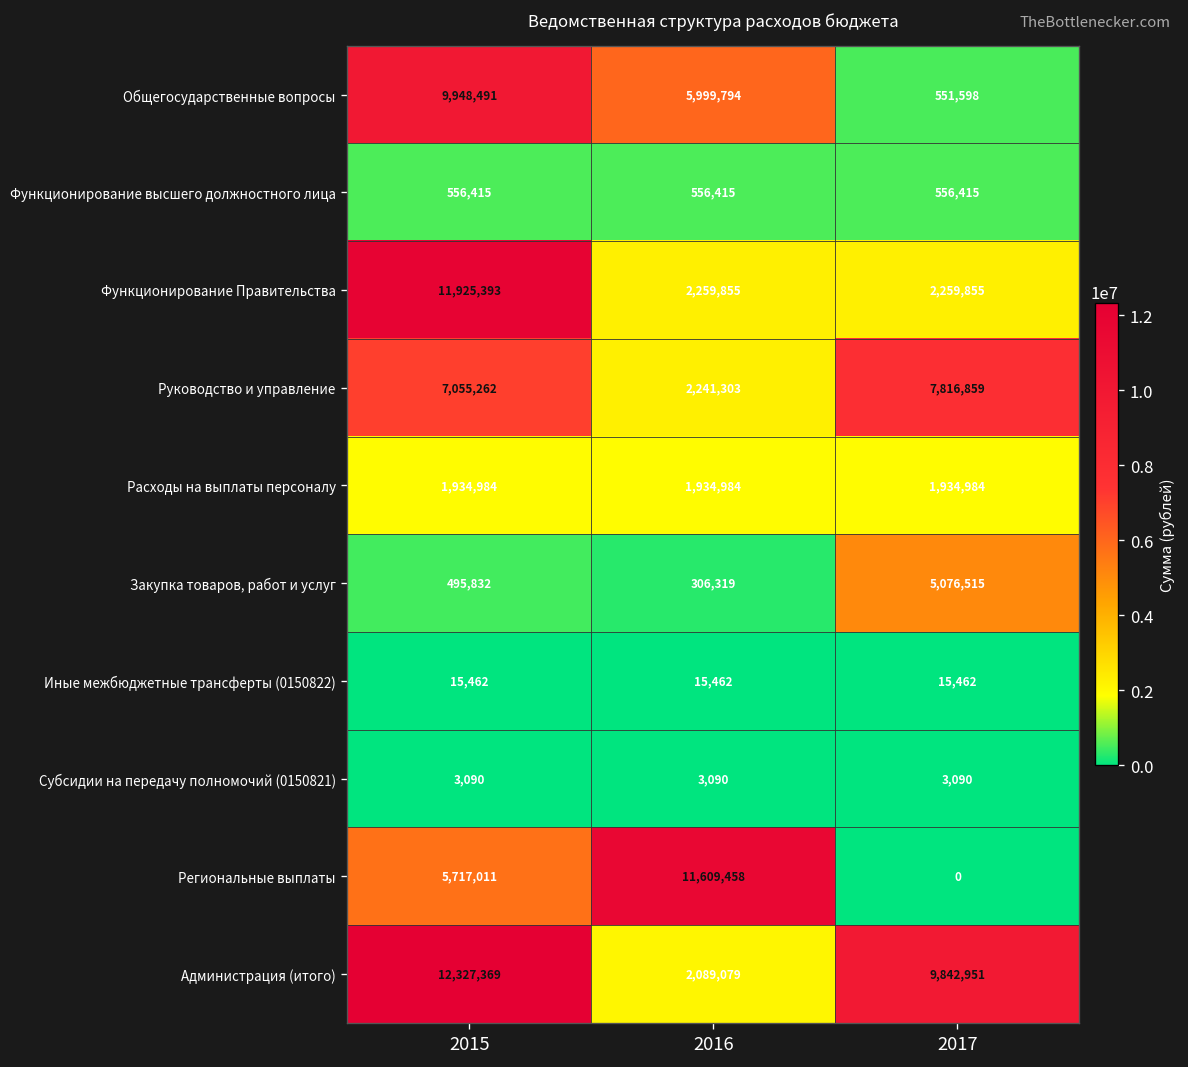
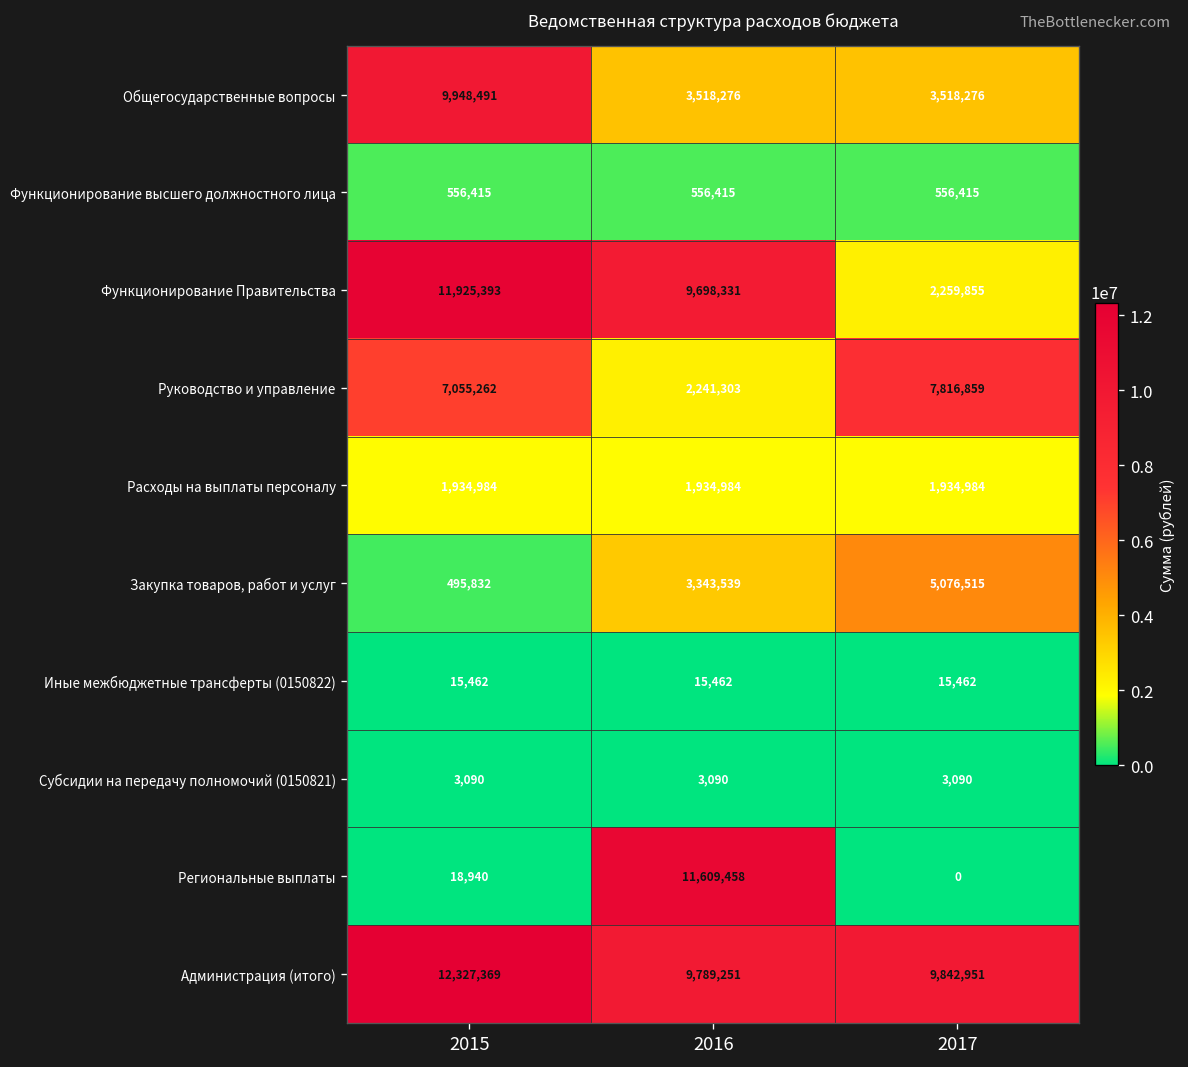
Общегосударственные вопросы, 2016: 5,999,794 -> 3,518,276
Общегосударственные вопросы, 2017: 551,598 -> 3,518,276
Функционирование Правительства, 2016: 2,259,855 -> 9,698,331
Закупка товаров, работ и услуг, 2016: 306,319 -> 3,343,539
Региональные выплаты, 2015: 5,717,011 -> 18,940
Администрация (итого), 2016: 2,089,079 -> 9,789,251
